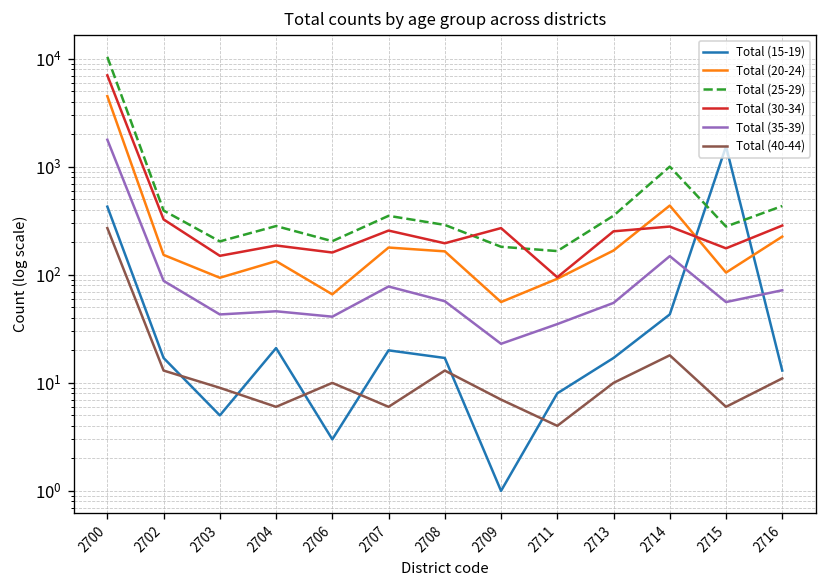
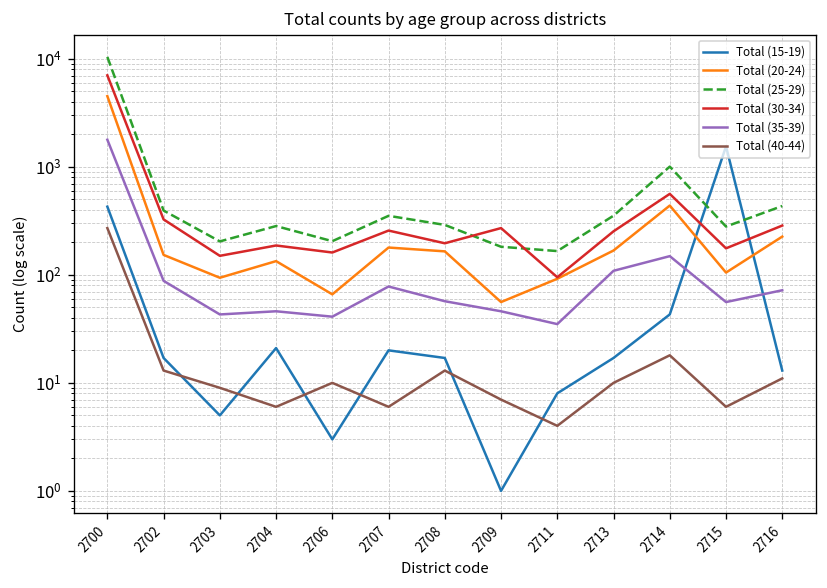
Total (35-39), 2709: 23 -> 50
Total (35-39), 2713: 60 -> 110
Total (30-34), 2714: 280 -> 600
